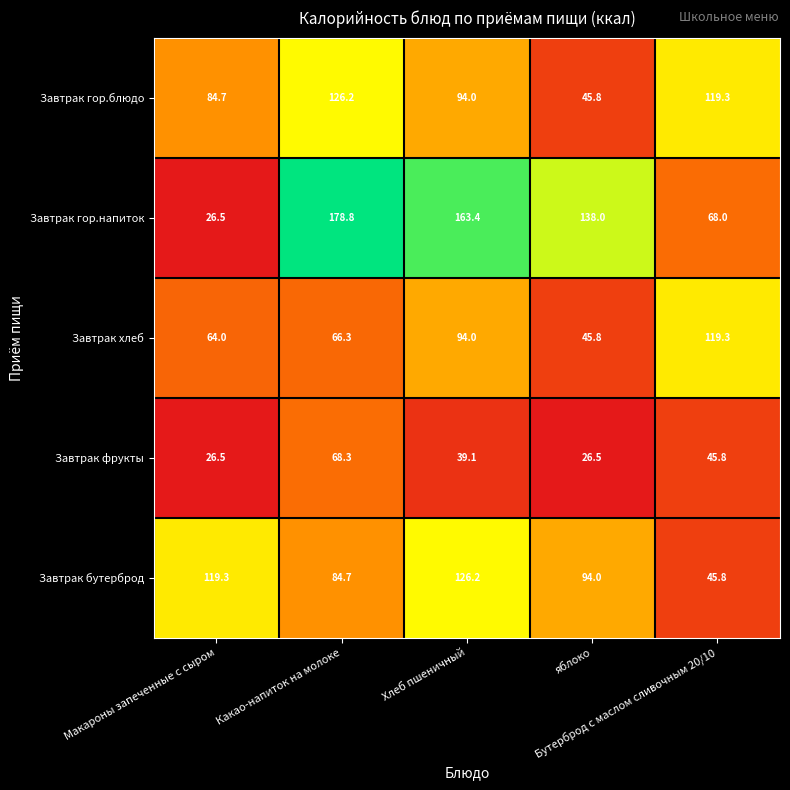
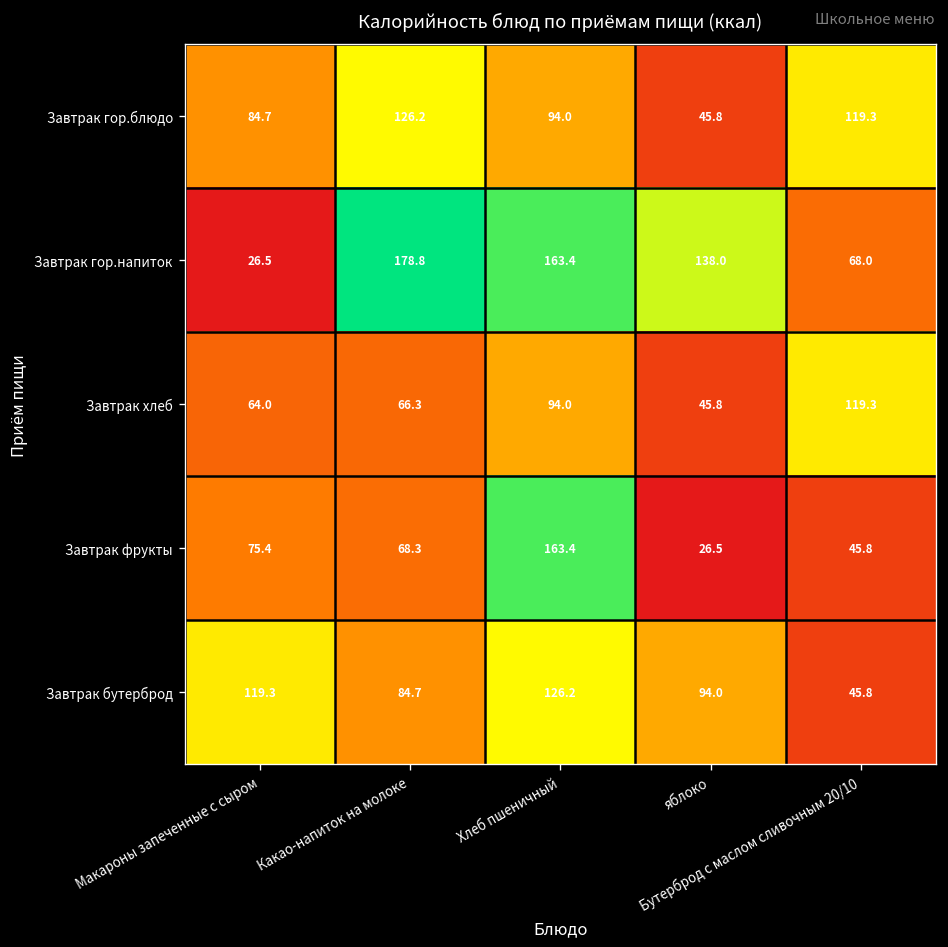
Завтрак фрукты, Макароны запеченные с сыром: 26.5 -> 75.4
Завтрак фрукты, Хлеб пшеничный: 39.1 -> 163.4
